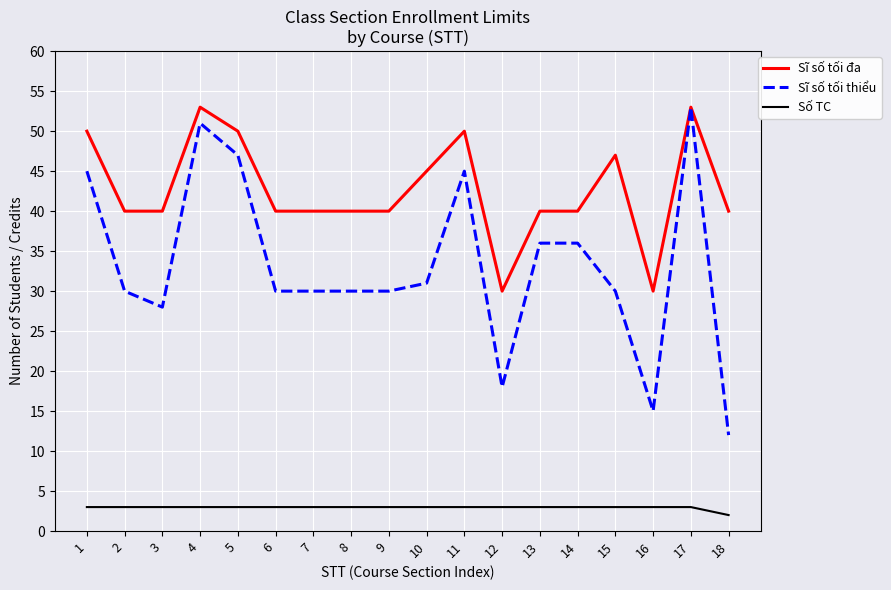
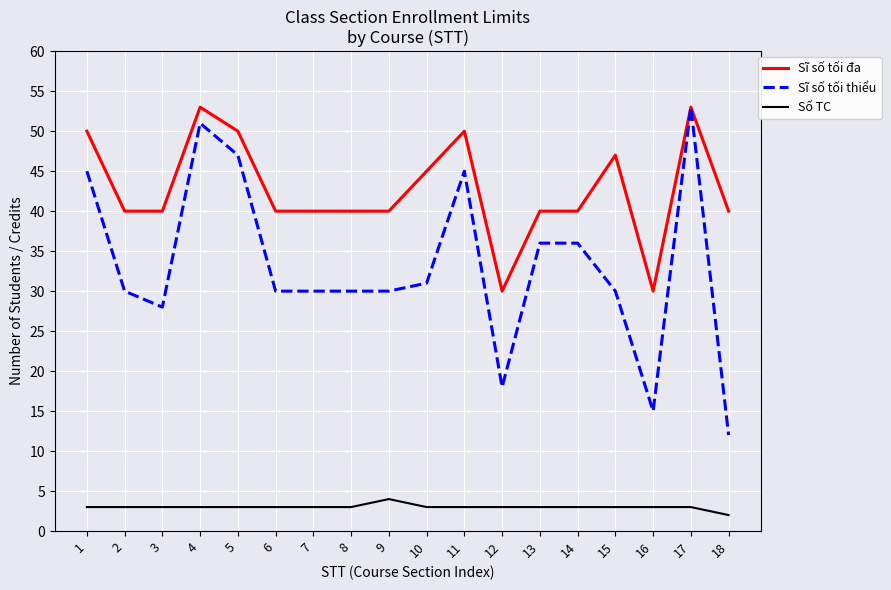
Số TC, 9: 3 -> 4
